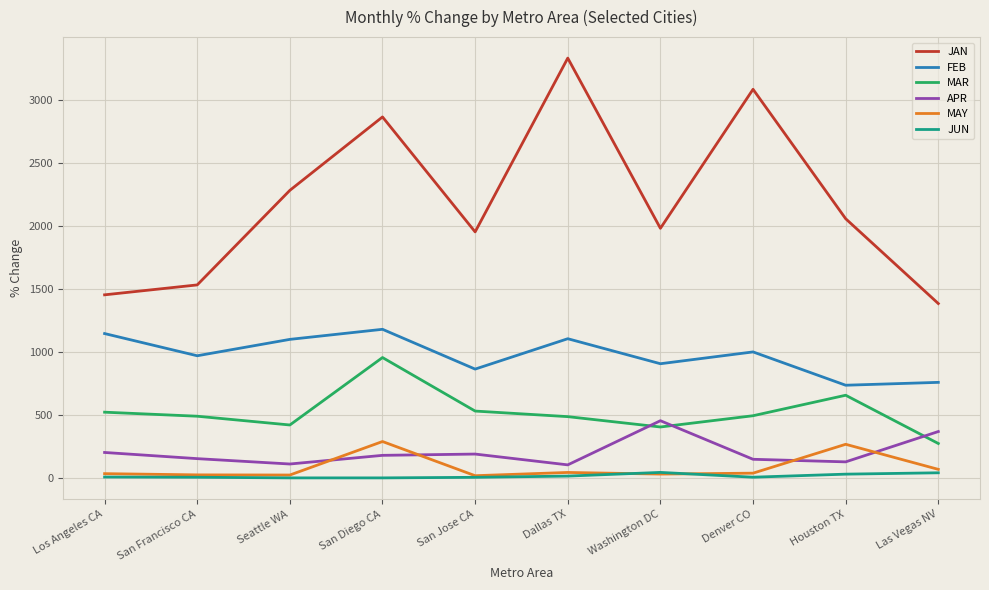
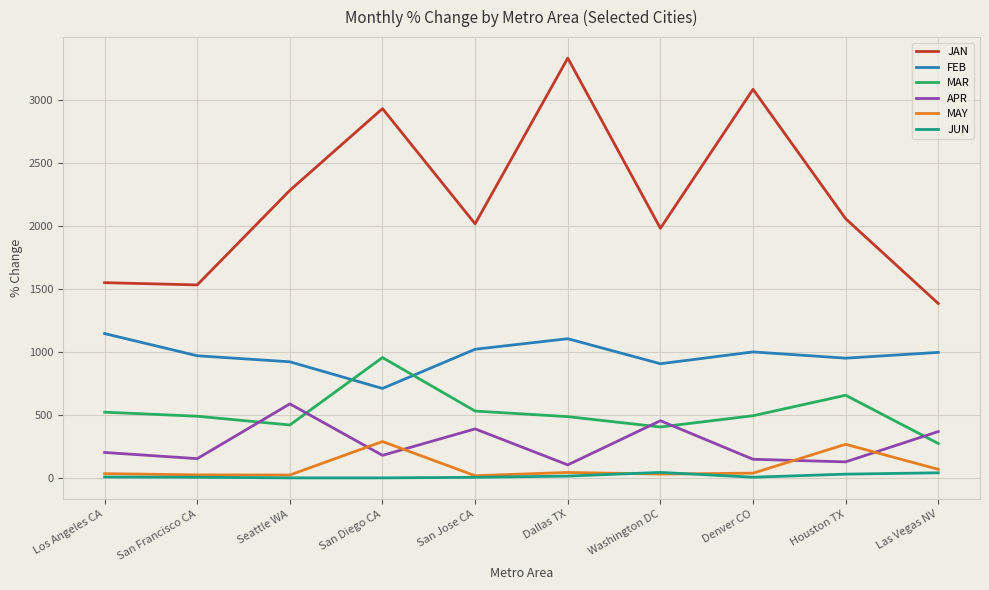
JAN, Los Angeles CA: 1460 -> 1550
FEB, Seattle WA: 1100 -> 930
APR, Seattle WA: 110 -> 590
JAN, San Diego CA: 2870 -> 2930
FEB, San Diego CA: 1180 -> 710
JAN, San Jose CA: 1960 -> 2020
FEB, San Jose CA: 870 -> 1020
APR, San Jose CA: 190 -> 390
FEB, Houston TX: 740 -> 950
FEB, Las Vegas NV: 760 -> 1000
